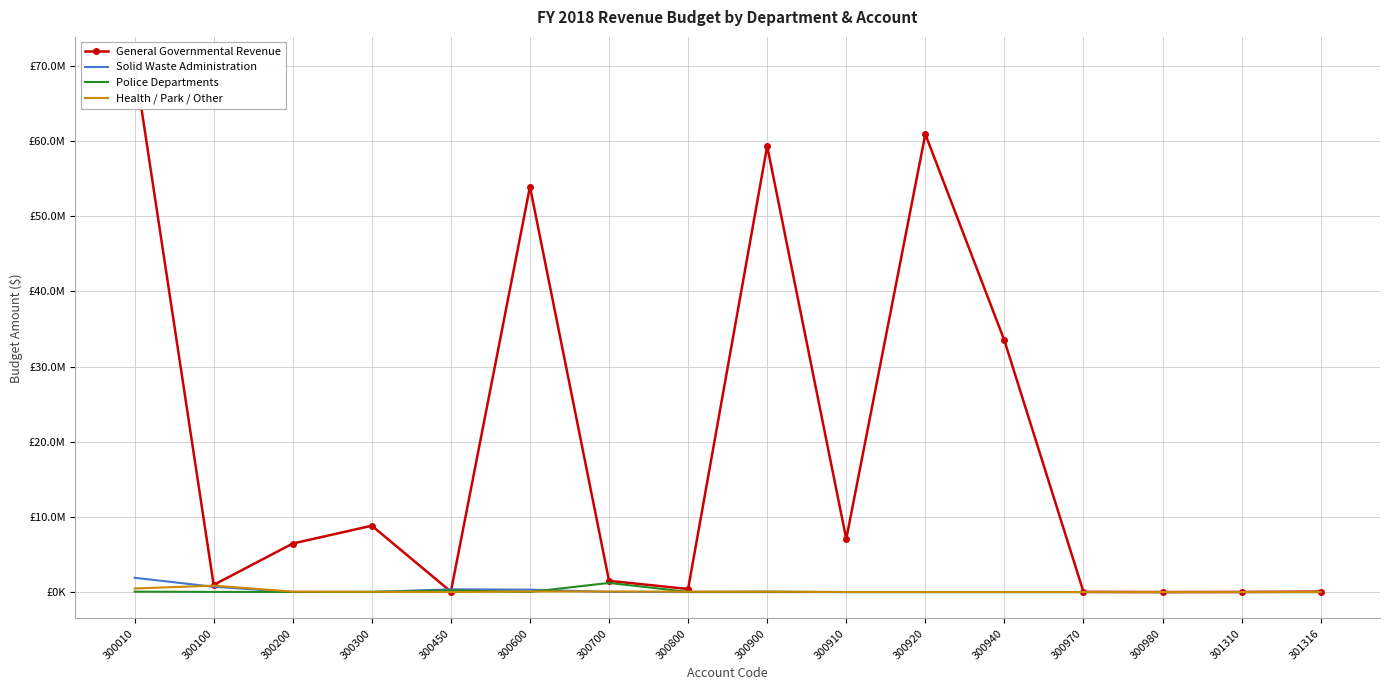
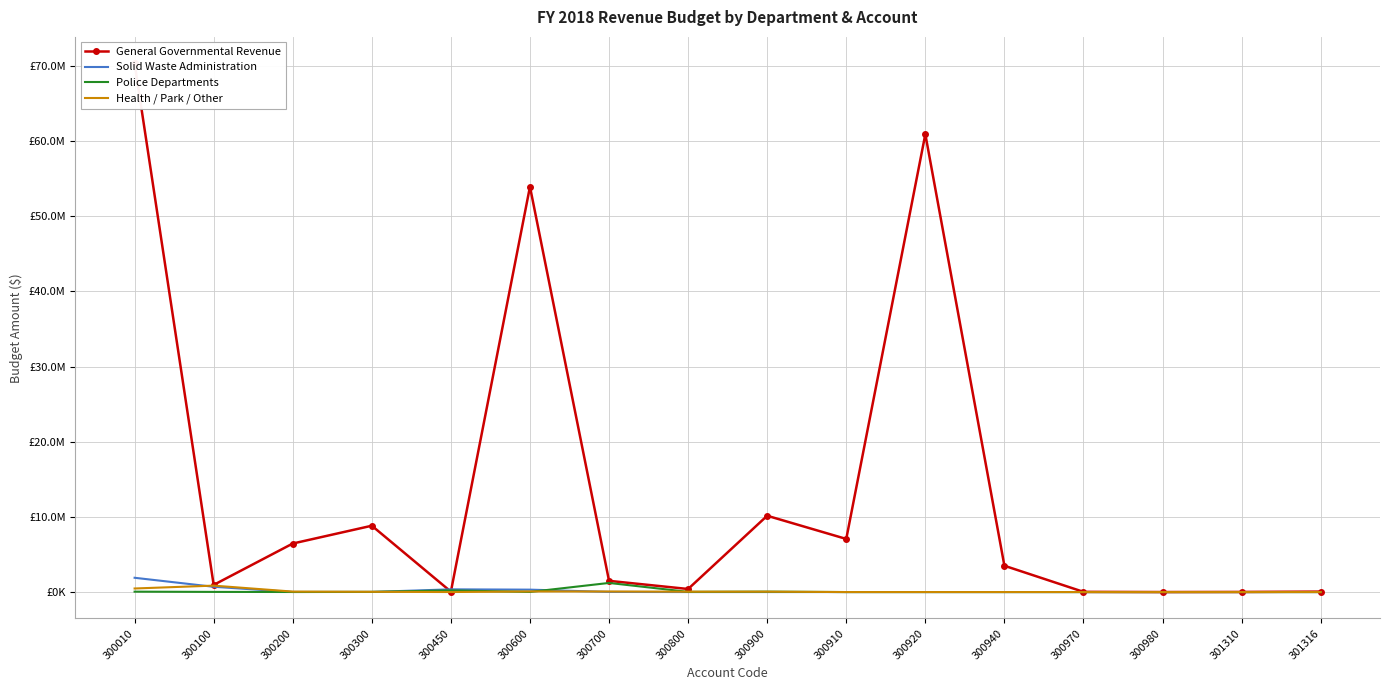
General Governmental Revenue, 300900: £59000000 -> £10000000
General Governmental Revenue, 300940: £33000000 -> £4000000
